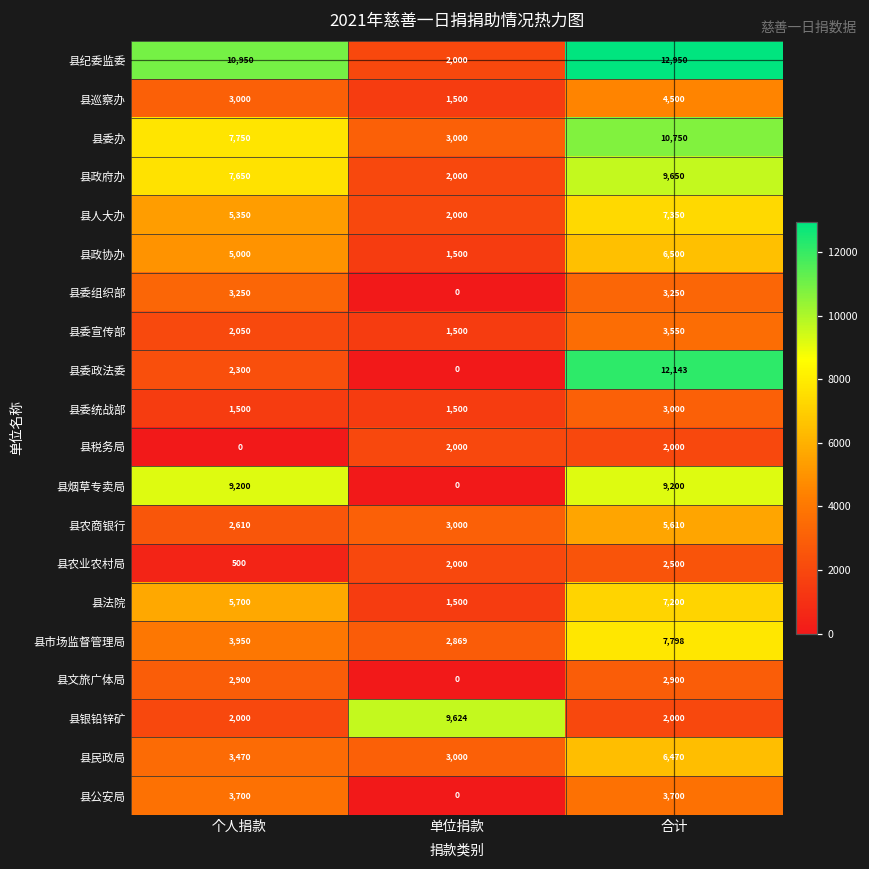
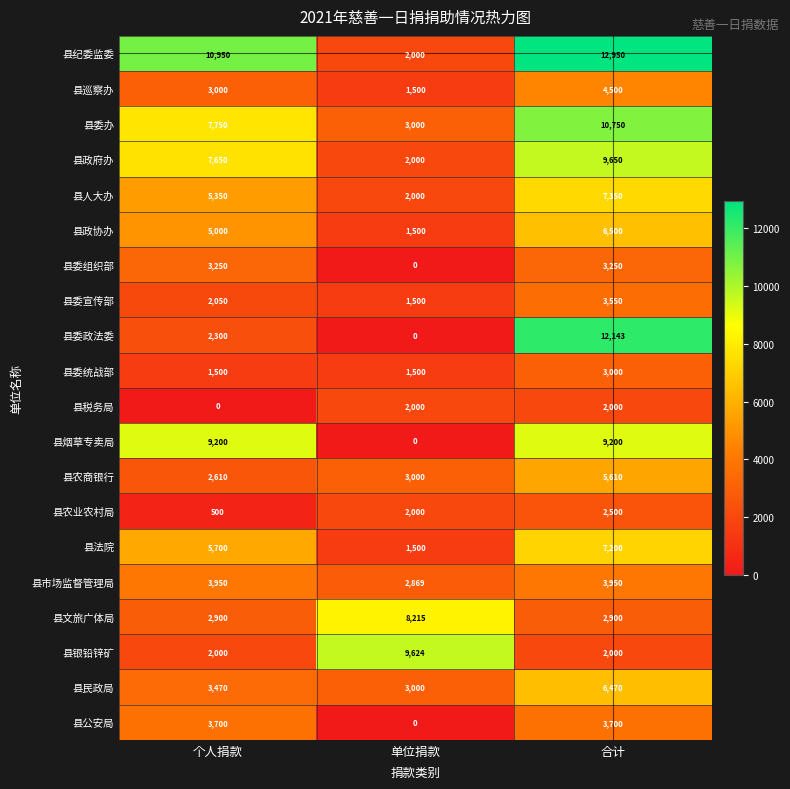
县市场监督管理局, 合计: 7,798 -> 3,950
县文旅广体局, 单位捐款: 0 -> 8,215
